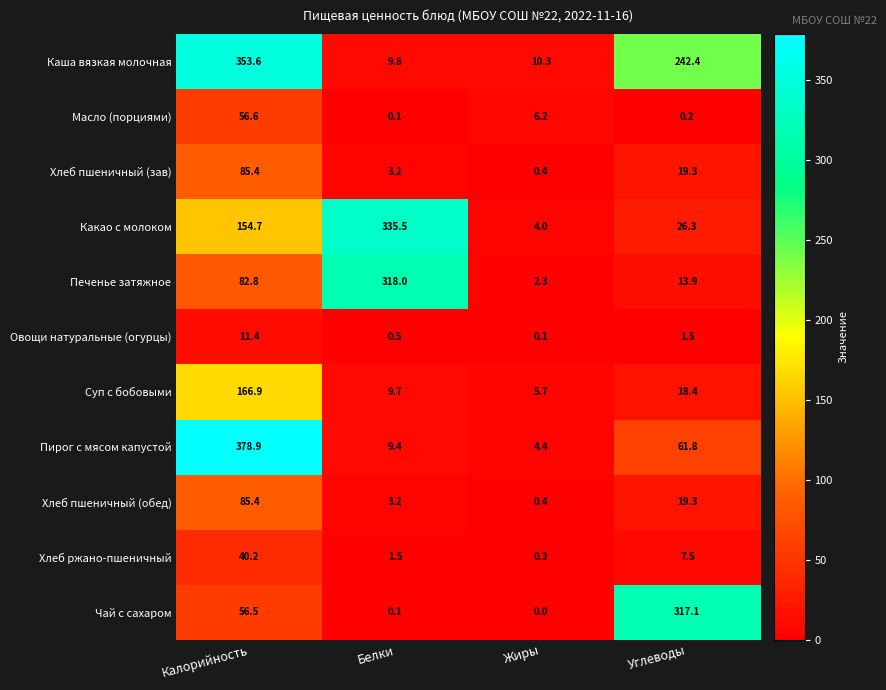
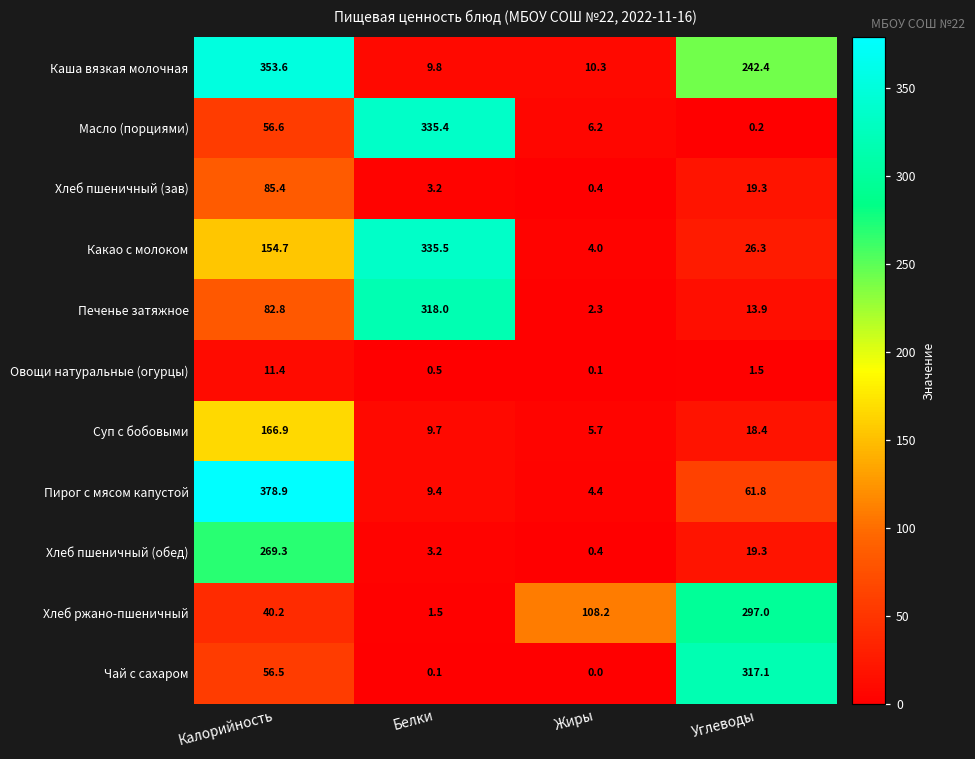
Масло (порциями), Белки: 0.1 -> 335.4
Хлеб пшеничный (обед), Калорийность: 85.4 -> 269.3
Хлеб ржано-пшеничный, Жиры: 0.3 -> 108.2
Хлеб ржано-пшеничный, Углеводы: 7.5 -> 297.0
